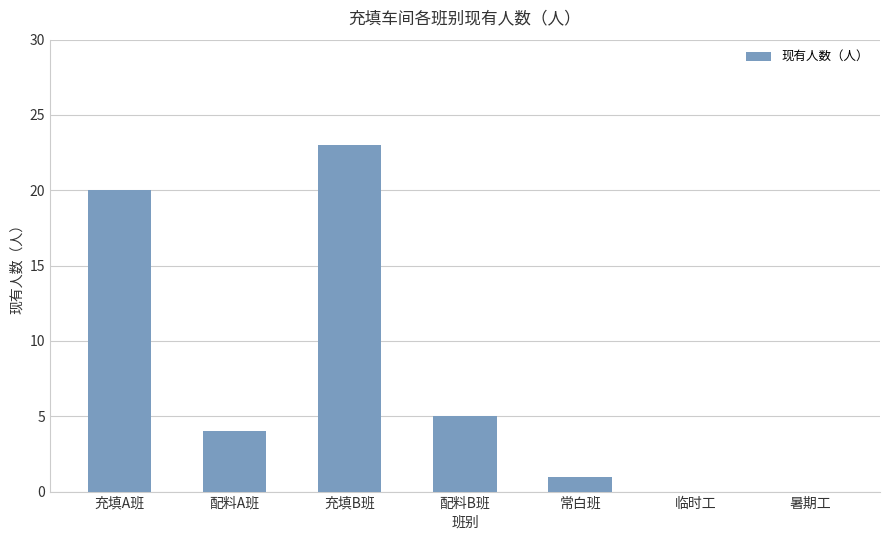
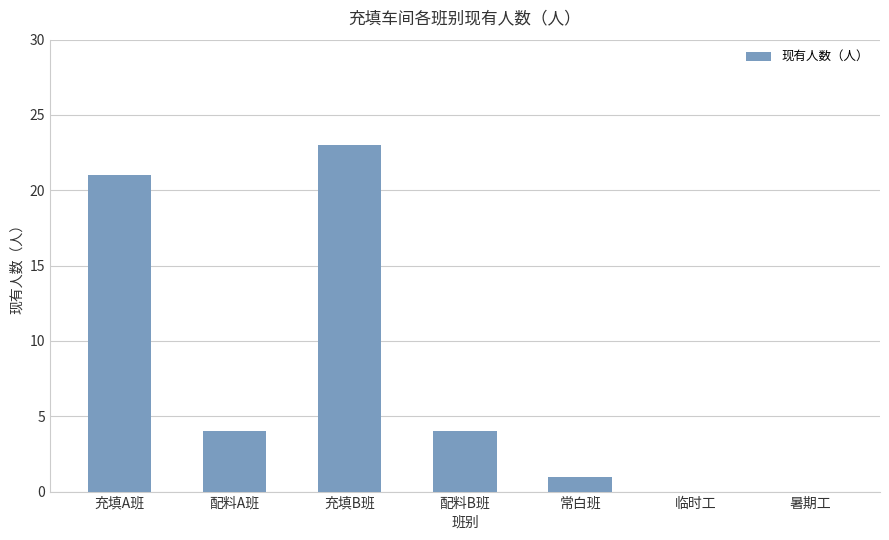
充填A班: 20 -> 21
配料B班: 5 -> 4
